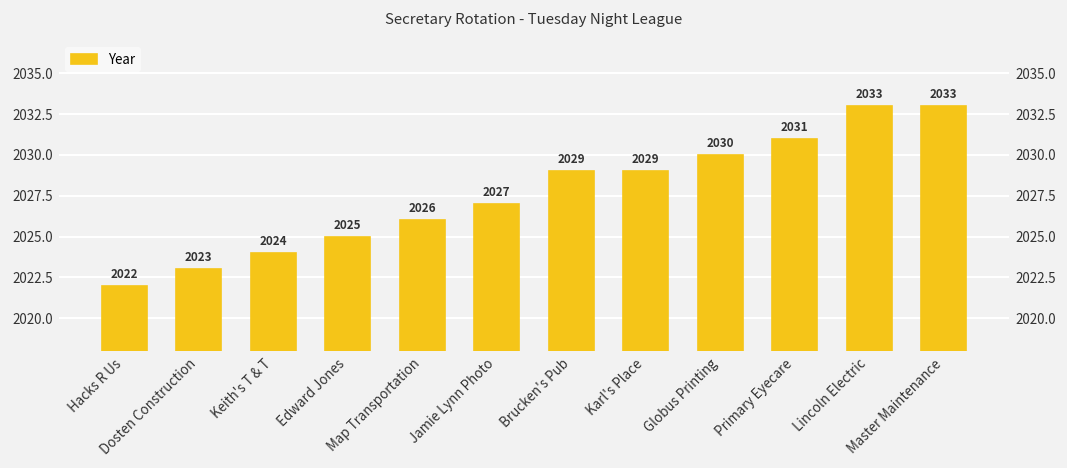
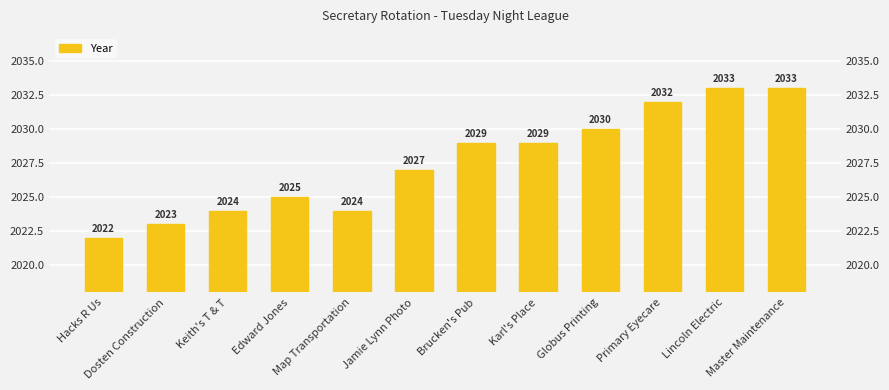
Map Transportation: 2026 -> 2024
Primary Eyecare: 2031 -> 2032
